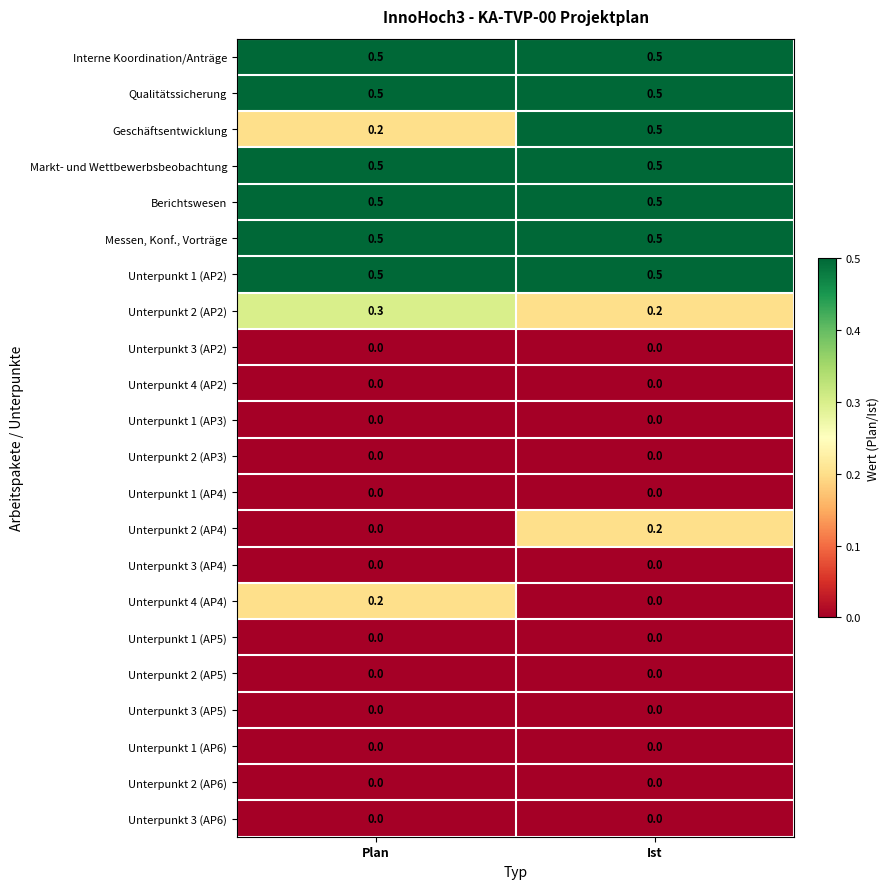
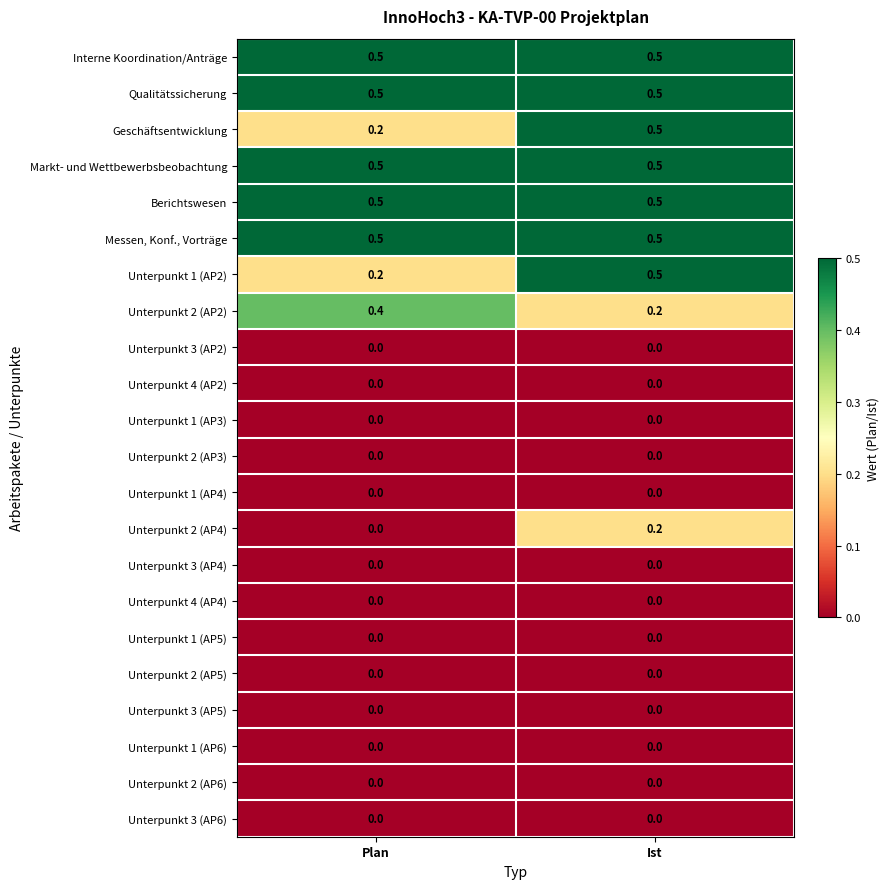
Unterpunkt 1 (AP2), Plan: 0.5 -> 0.2
Unterpunkt 2 (AP2), Plan: 0.3 -> 0.4
Unterpunkt 4 (AP4), Plan: 0.2 -> 0.0
